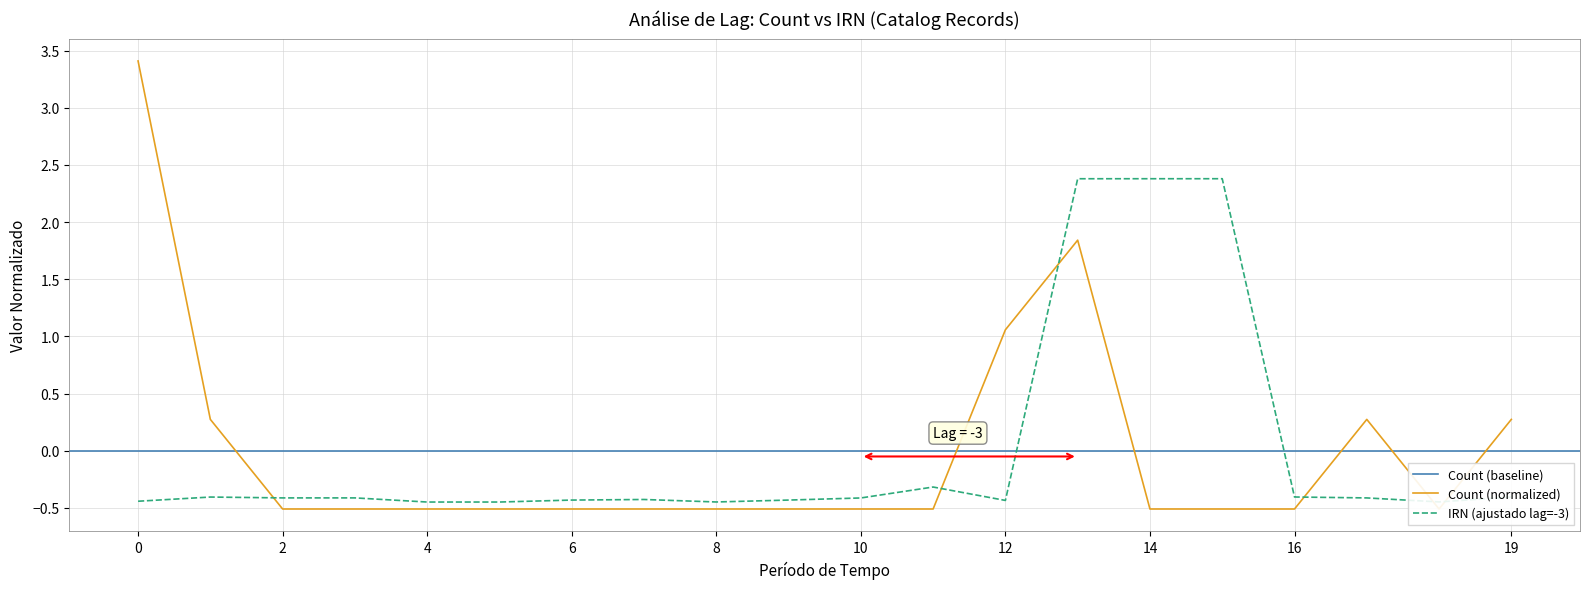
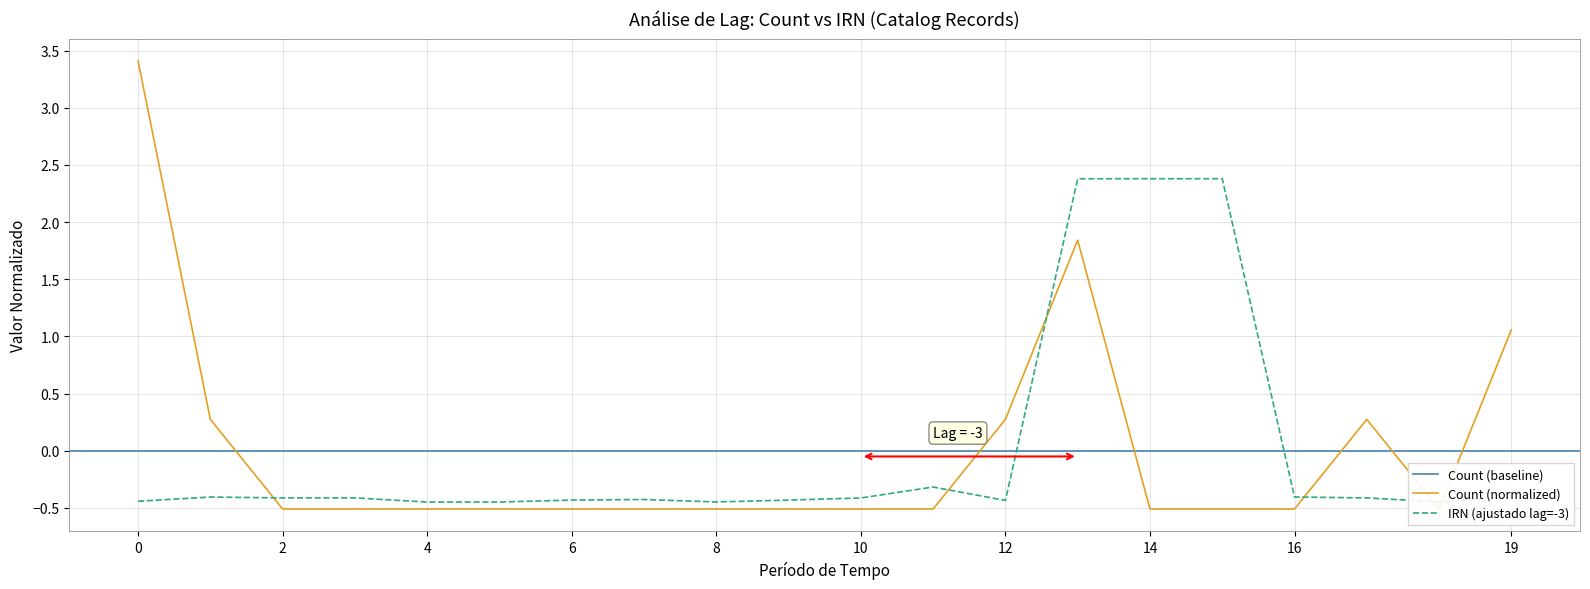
Count (normalized), 12: 1.06 -> 0.27
Count (normalized), 19: 0.27 -> 1.06
